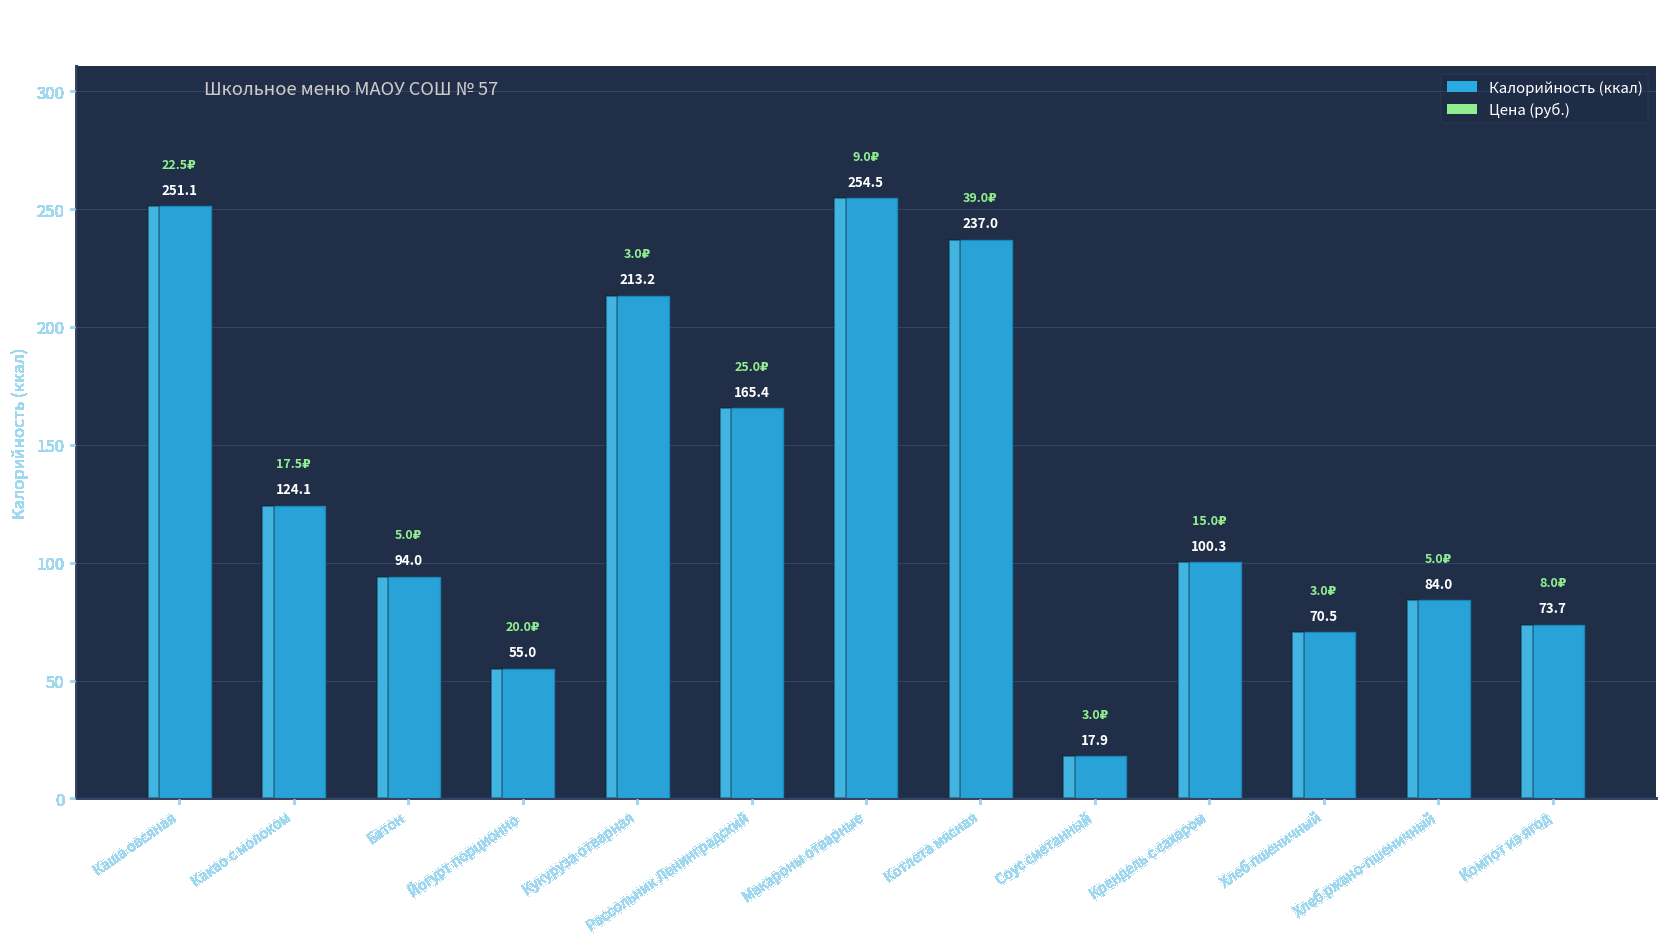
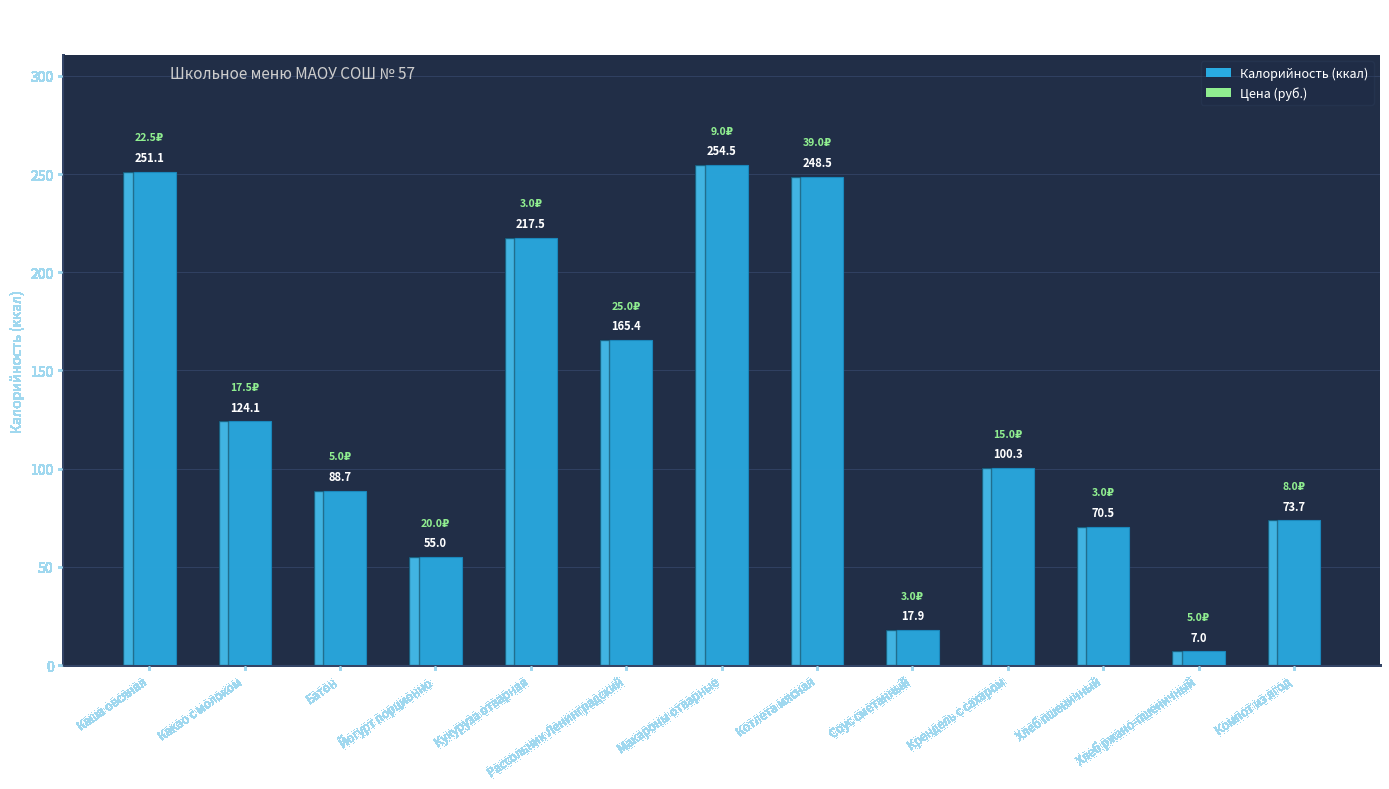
Батон: 94.0 -> 88.7
Кукуруза отварная: 213.2 -> 217.5
Котлета мясная: 237.0 -> 248.5
Хлеб ржано-пшеничный: 84.0 -> 7.0
